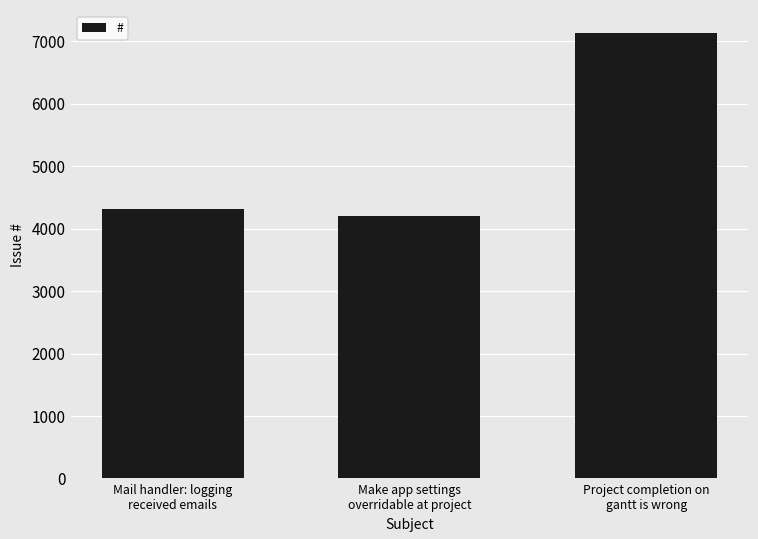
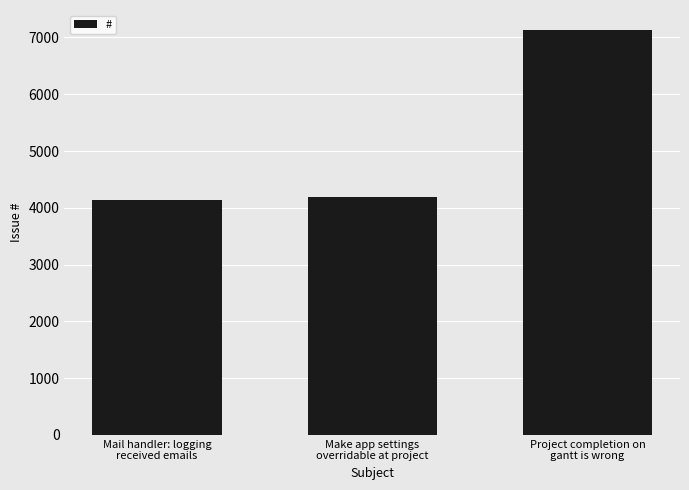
Mail handler: logging received emails: 4300 -> 4100
